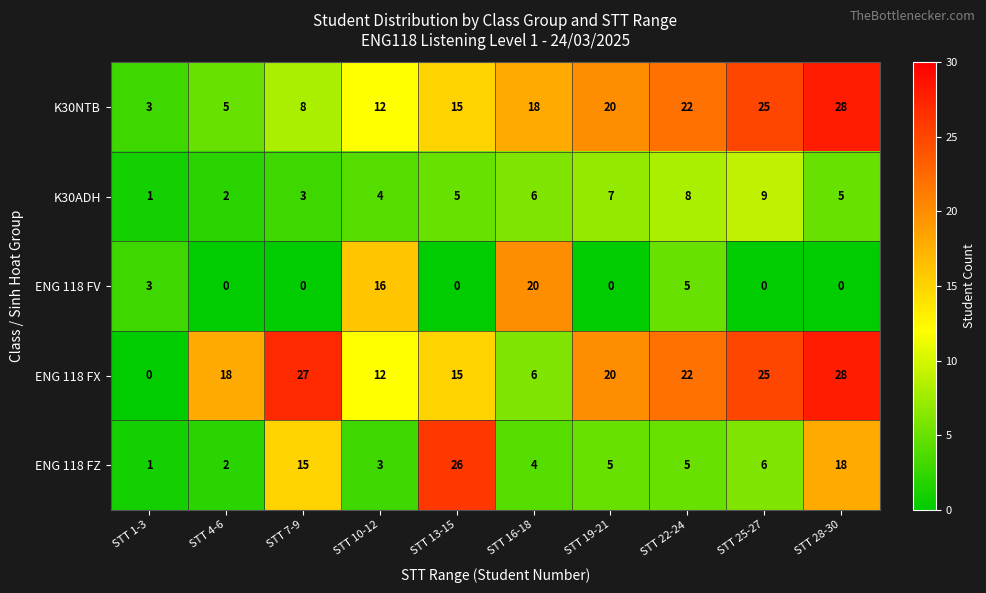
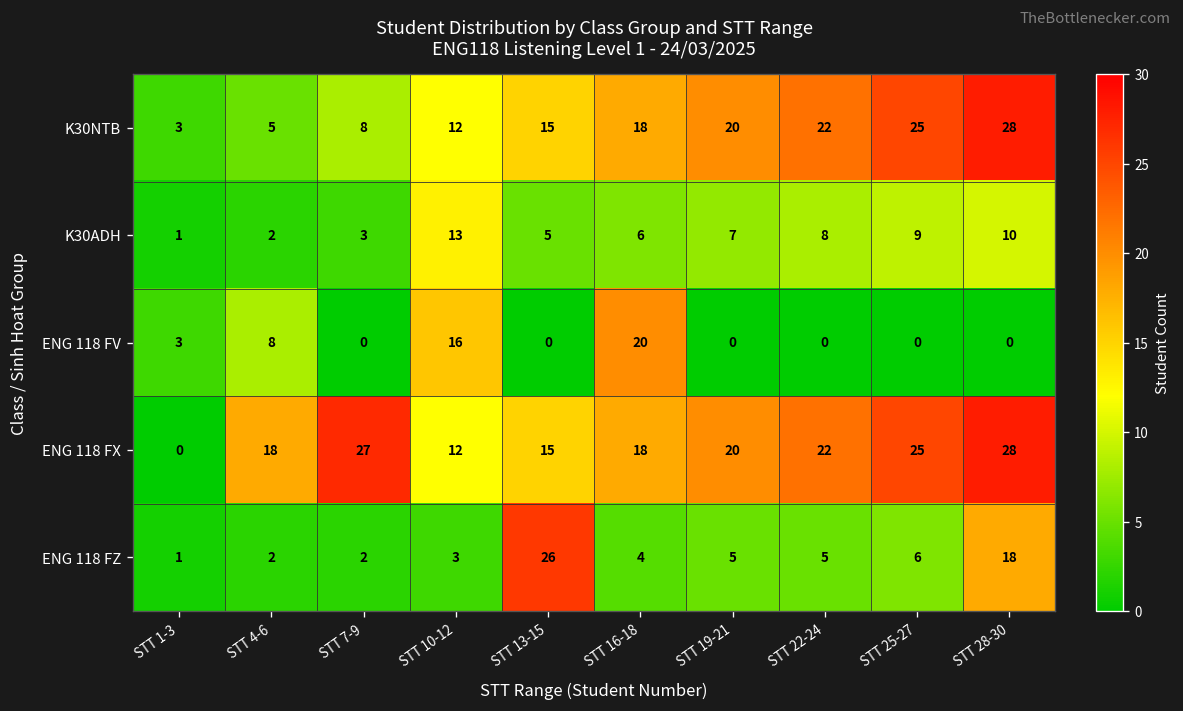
K30ADH, STT 10-12: 4 -> 13
K30ADH, STT 28-30: 5 -> 10
ENG 118 FV, STT 4-6: 0 -> 8
ENG 118 FV, STT 22-24: 5 -> 0
ENG 118 FX, STT 16-18: 6 -> 18
ENG 118 FZ, STT 7-9: 15 -> 2
